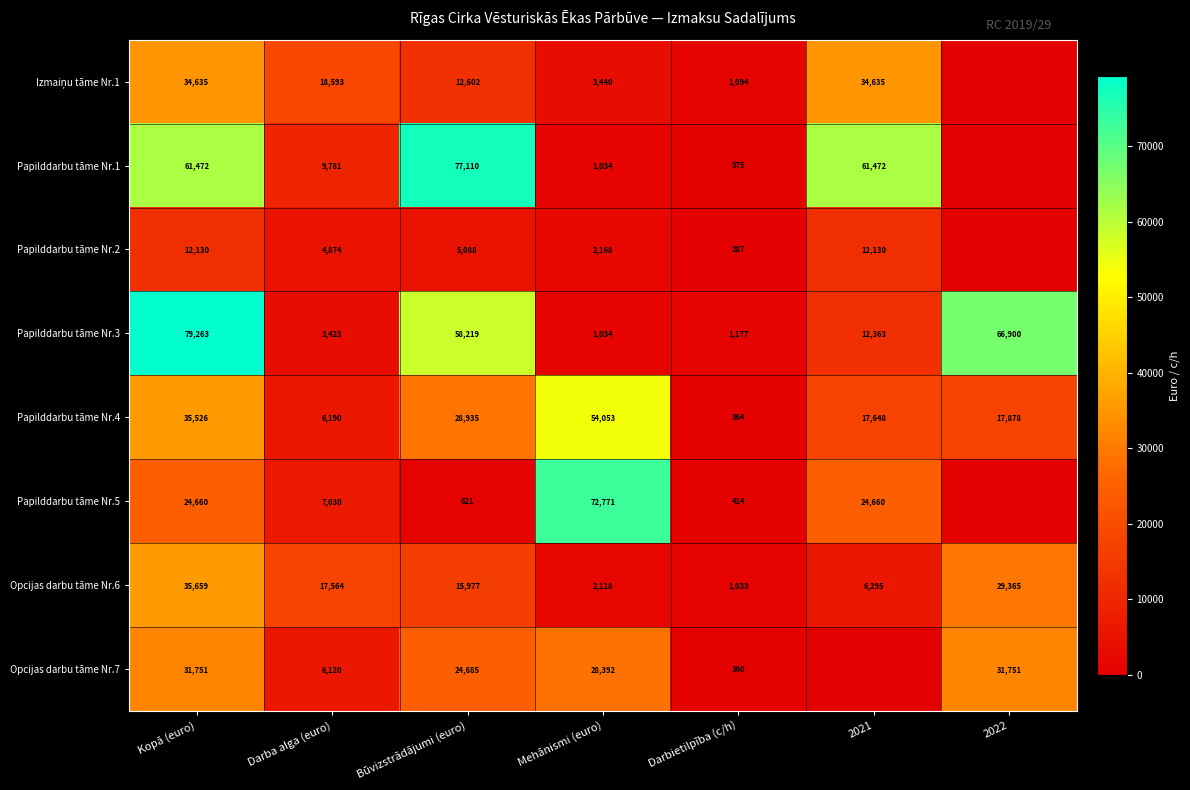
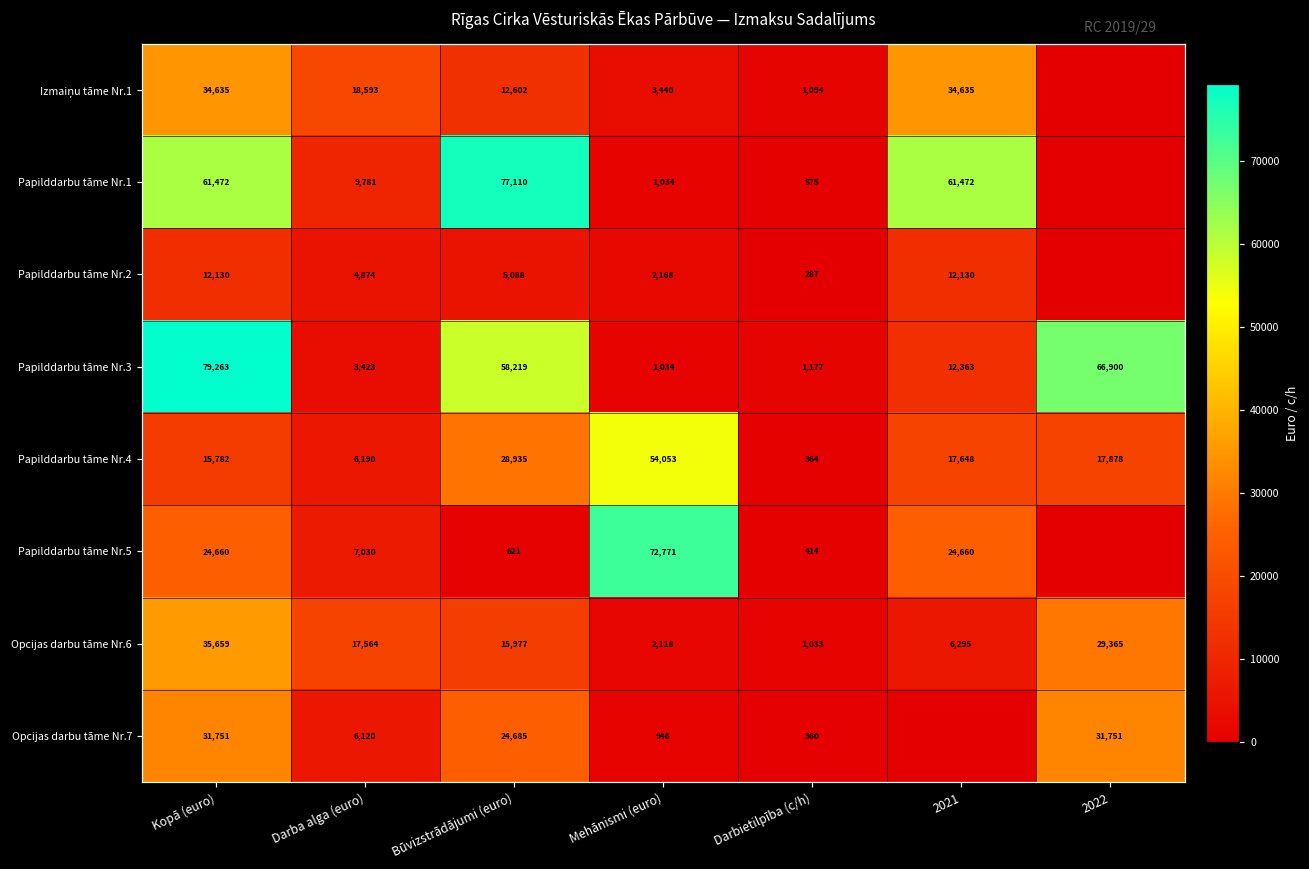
Papilddarbu tāme Nr.4, Kopā (euro): 35,526 -> 15,782
Opcijas darbu tāme Nr.7, Mehānismi (euro): 28,392 -> 946
